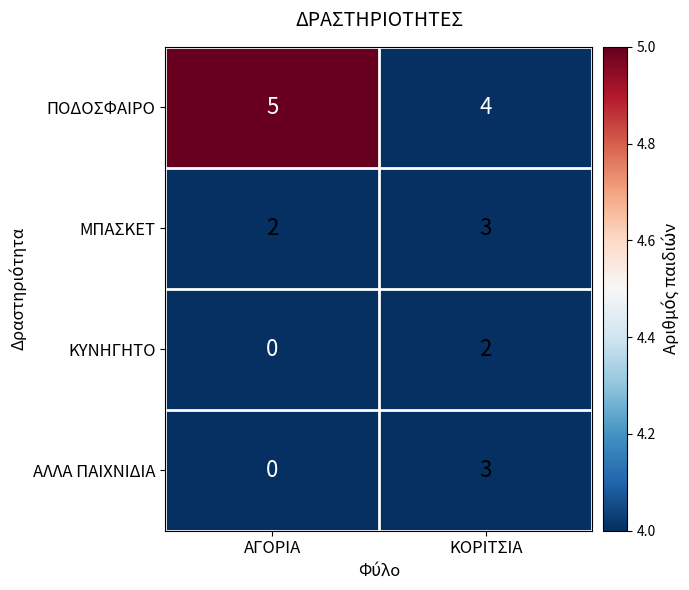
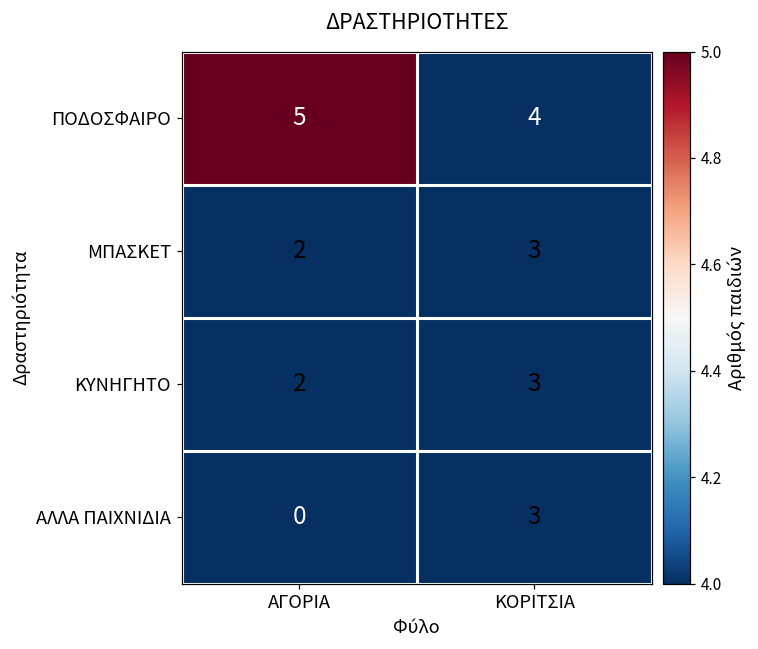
ΚΥΝΗΓΗΤΟ, ΑΓΟΡΙΑ: 0 -> 2
ΚΥΝΗΓΗΤΟ, ΚΟΡΙΤΣΙΑ: 2 -> 3
